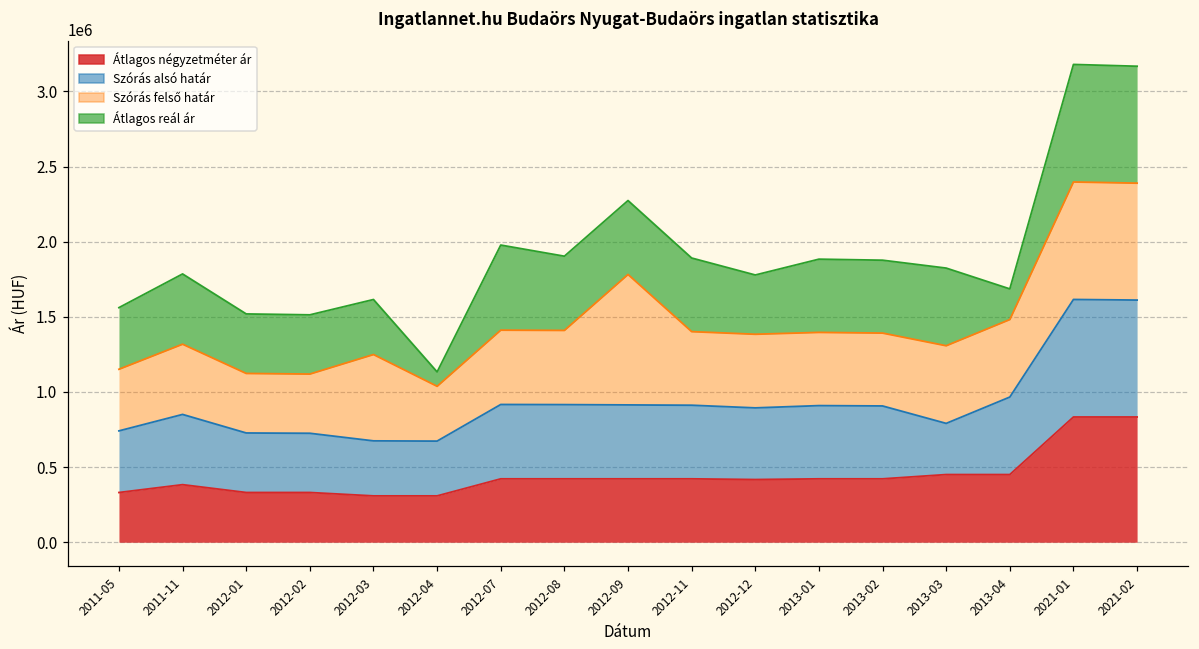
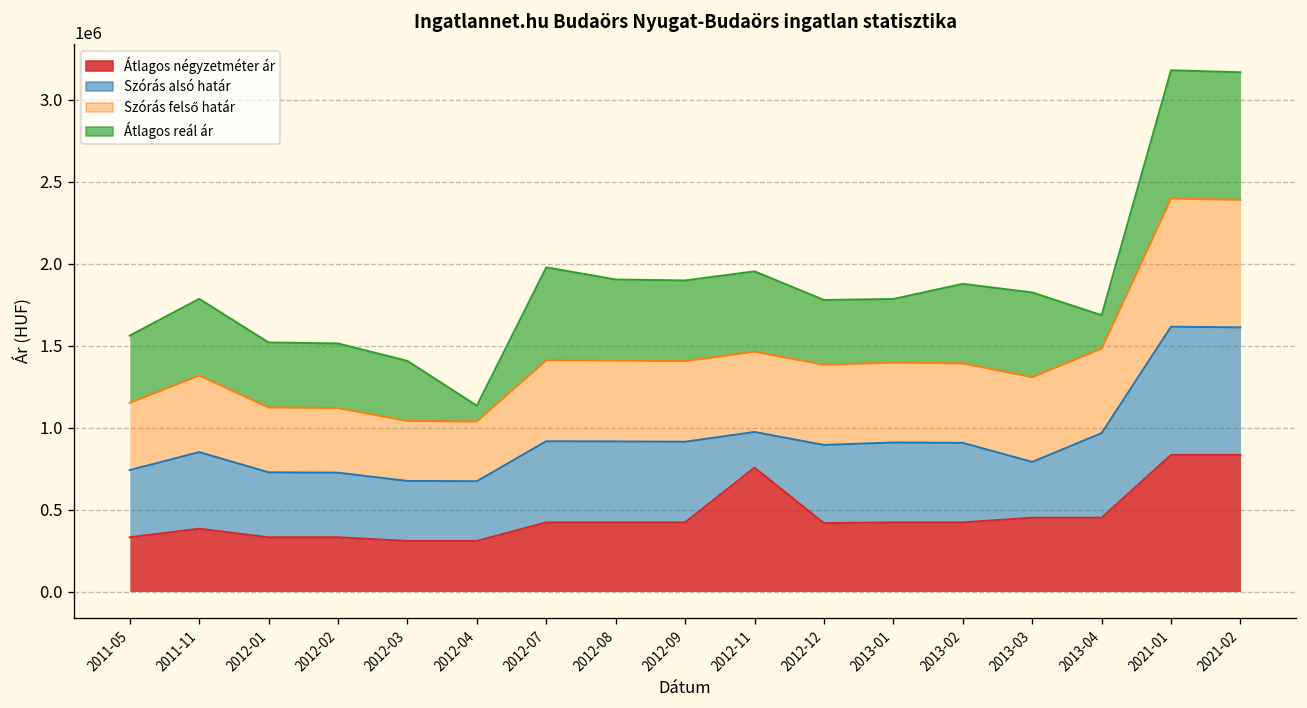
Szórás felső határ, 2012-03: 570000 -> 370000
Szórás felső határ, 2012-09: 870000 -> 490000
Átlagos négyzetméter ár, 2012-11: 420000 -> 760000
Szórás alsó határ, 2012-11: 490000 -> 220000
Átlagos reál ár, 2013-01: 490000 -> 390000
